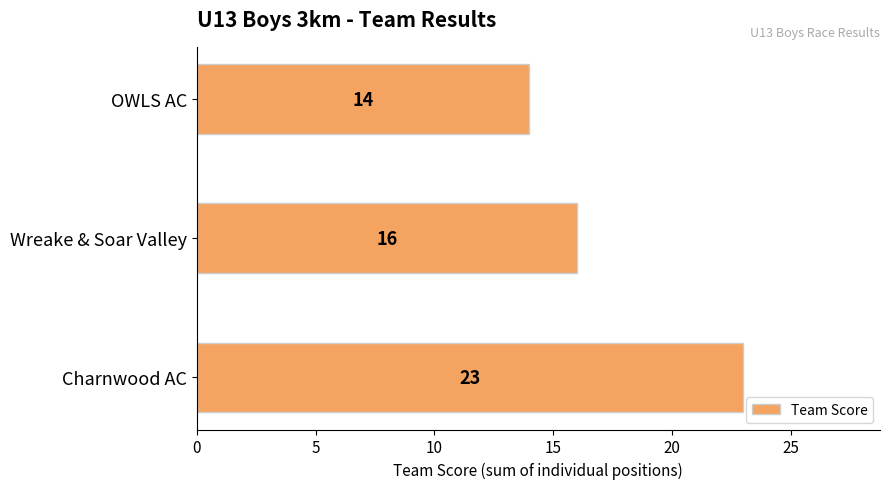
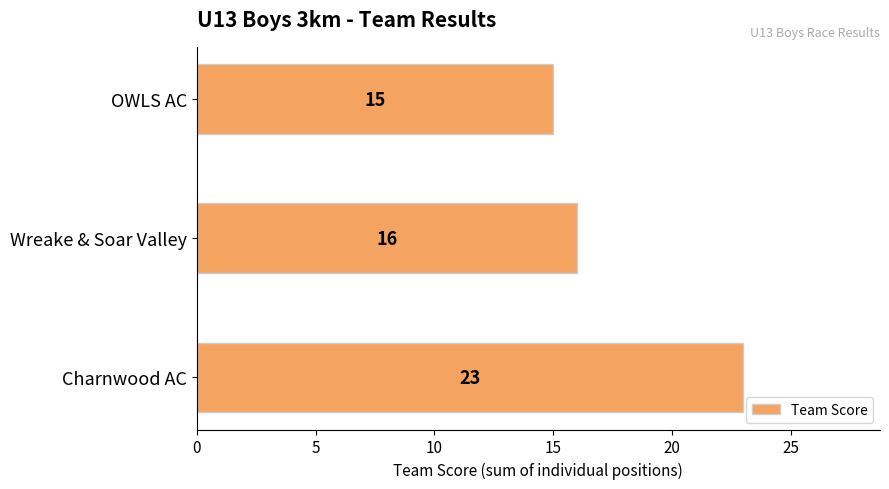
OWLS AC: 14 -> 15
